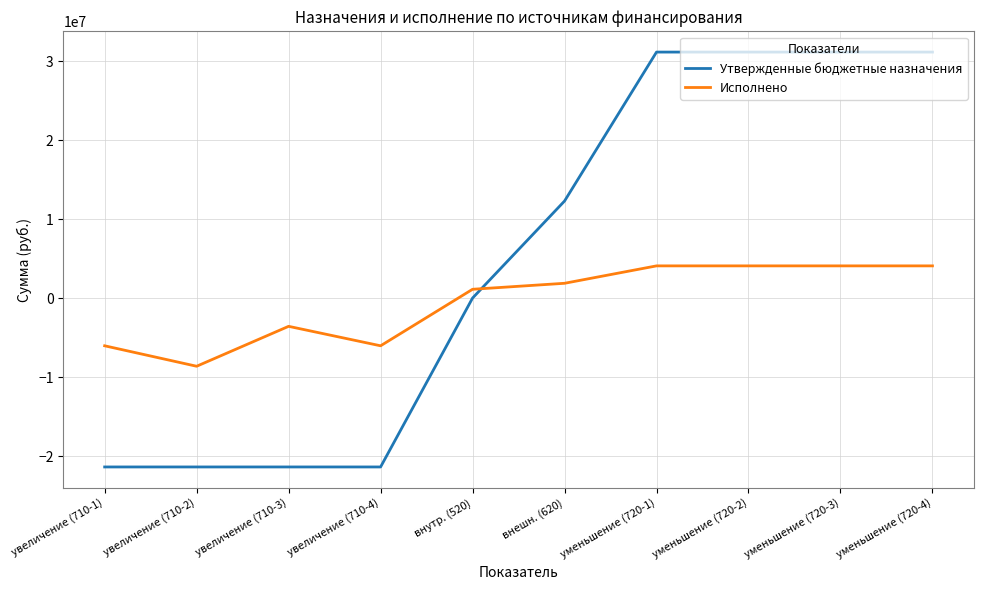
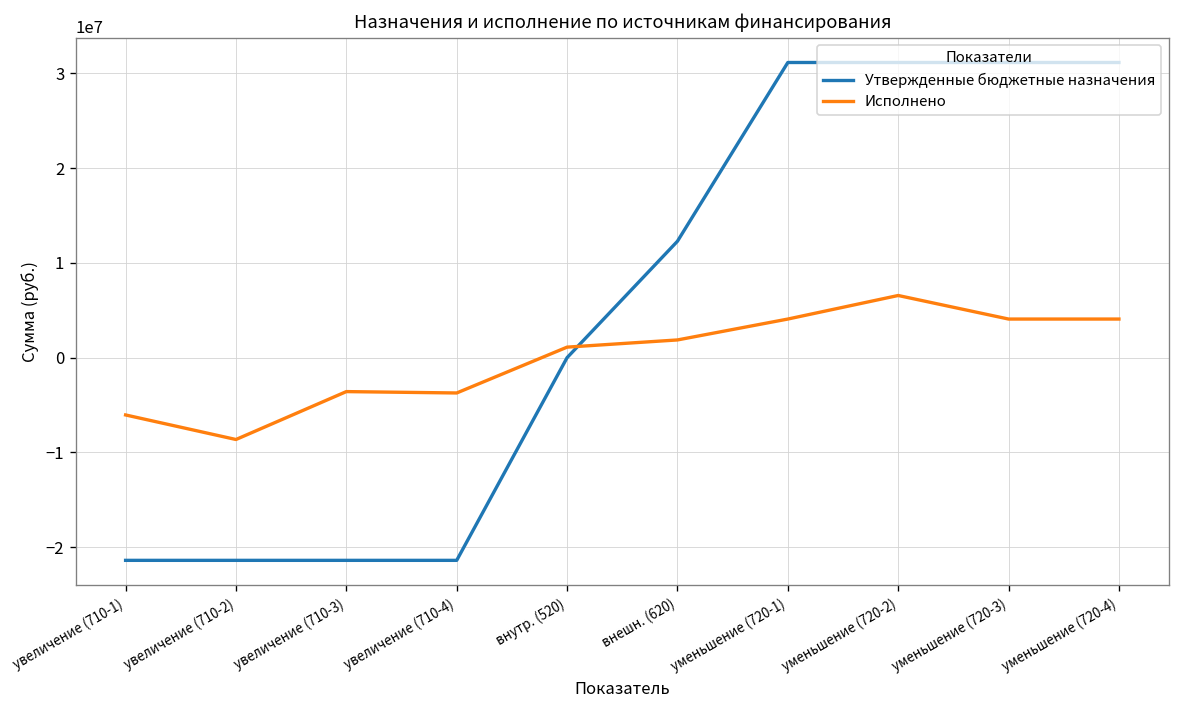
Исполнено, увеличение (710-4): -6000000 -> -4000000
Исполнено, уменьшение (720-2): 4000000 -> 7000000
